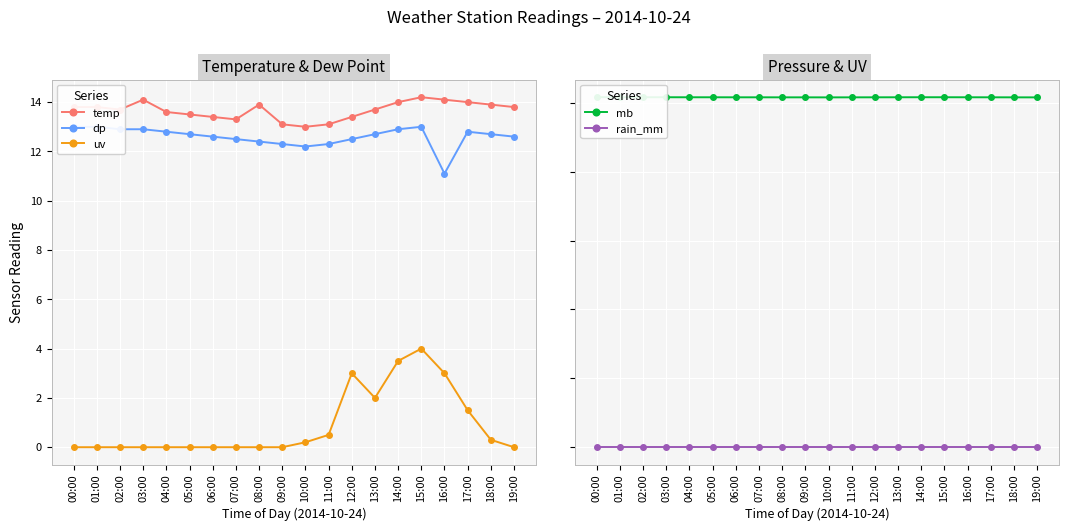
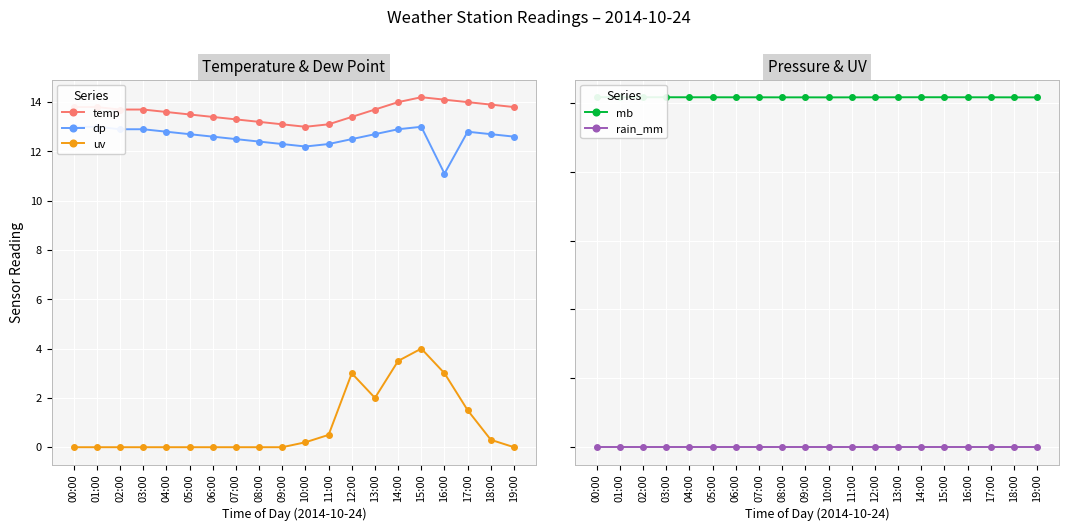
Temperature & Dew Point, temp, 03:00: 14.1 -> 13.7
Temperature & Dew Point, temp, 08:00: 13.9 -> 13.2
